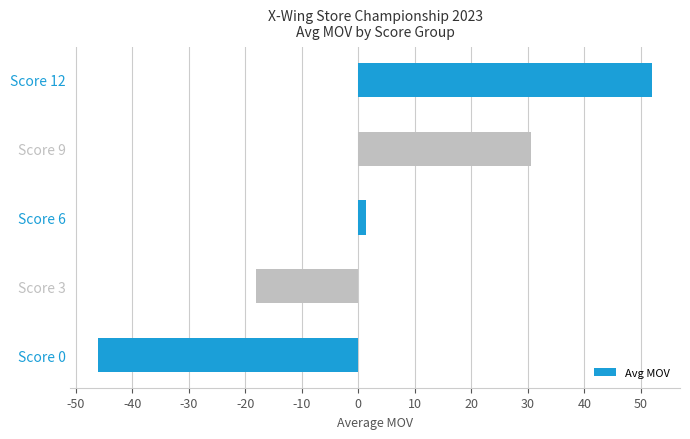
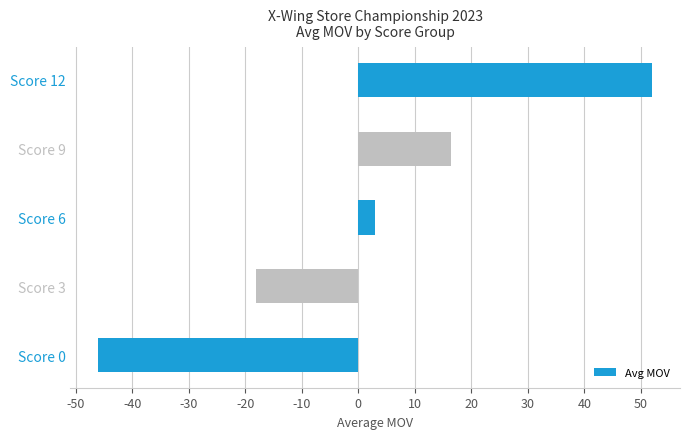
Score 9: 31 -> 16
Score 6: 1 -> 3
